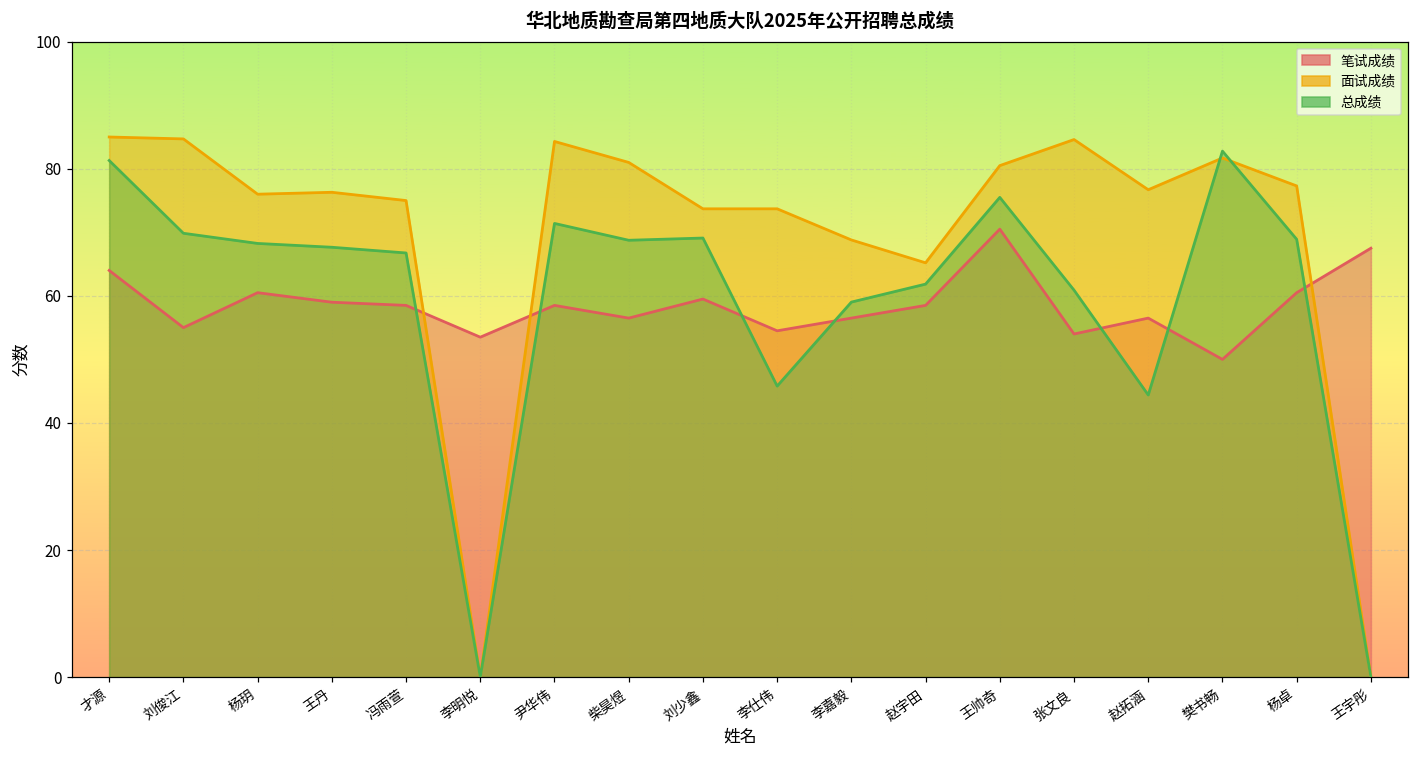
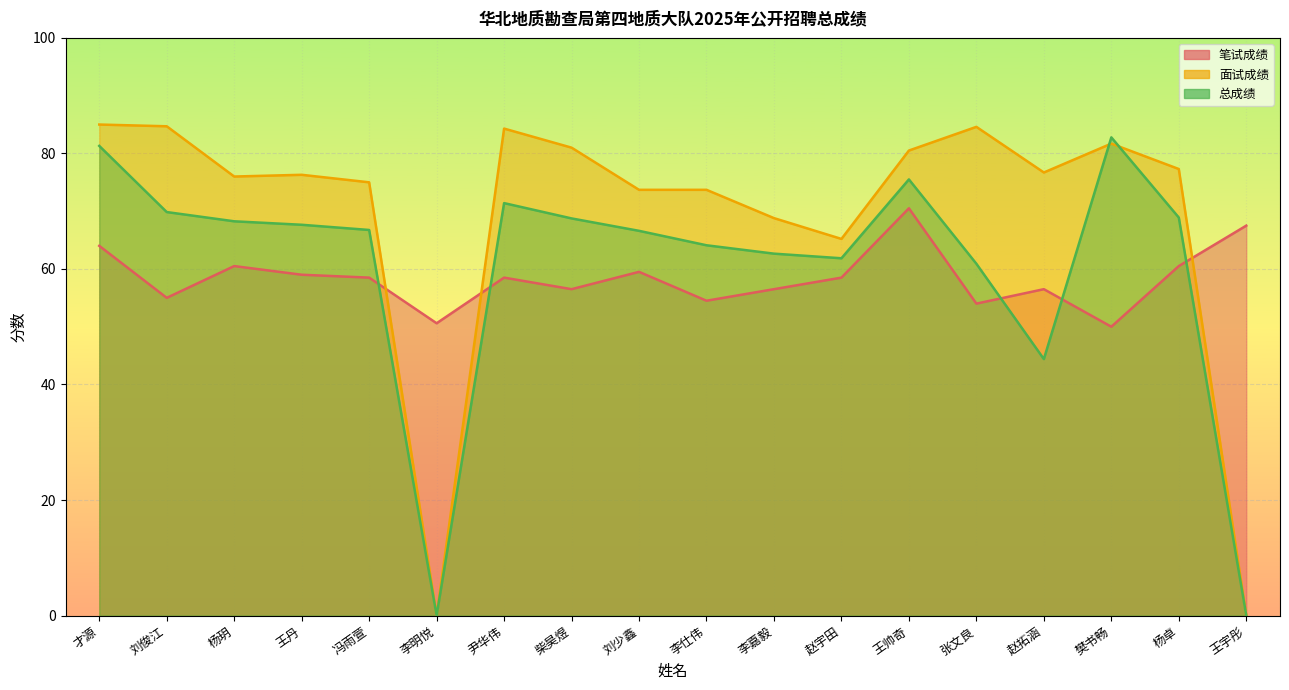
笔试成绩, 李明悦: 54 -> 51
总成绩, 刘少鑫: 69 -> 67
总成绩, 李仕伟: 46 -> 64
总成绩, 李嘉毅: 59 -> 63
